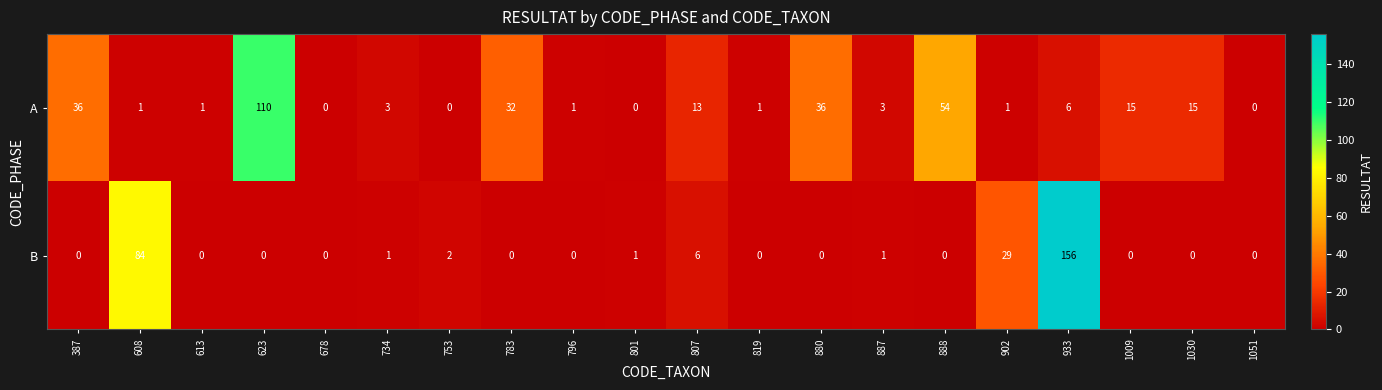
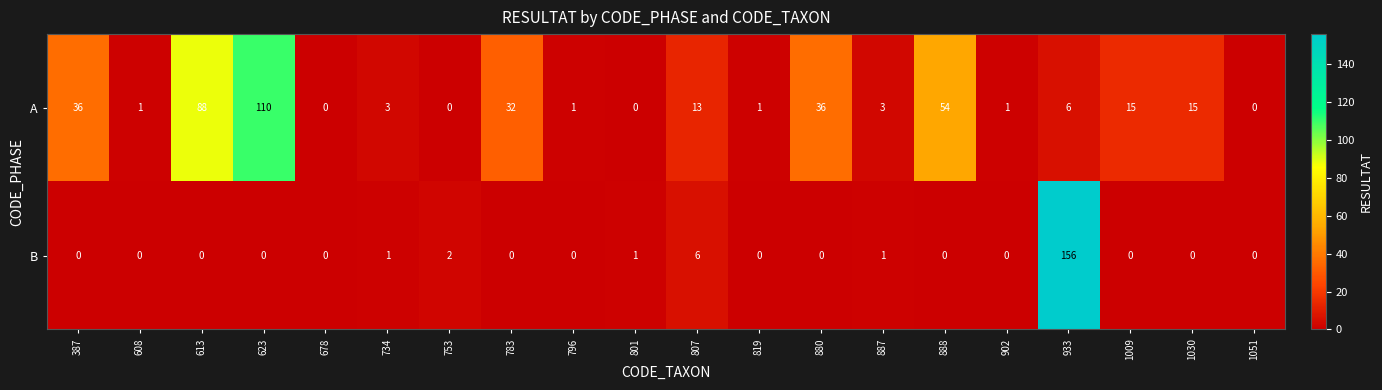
A, 613: 1 -> 88
B, 608: 84 -> 0
B, 902: 29 -> 0
